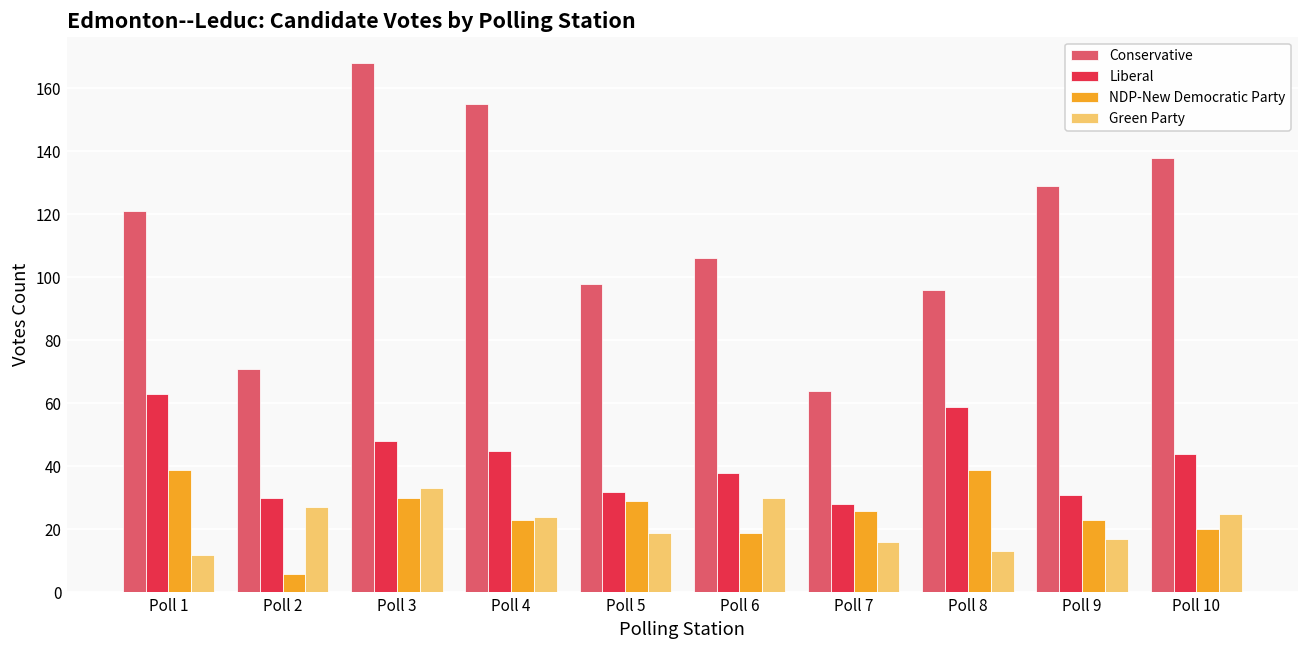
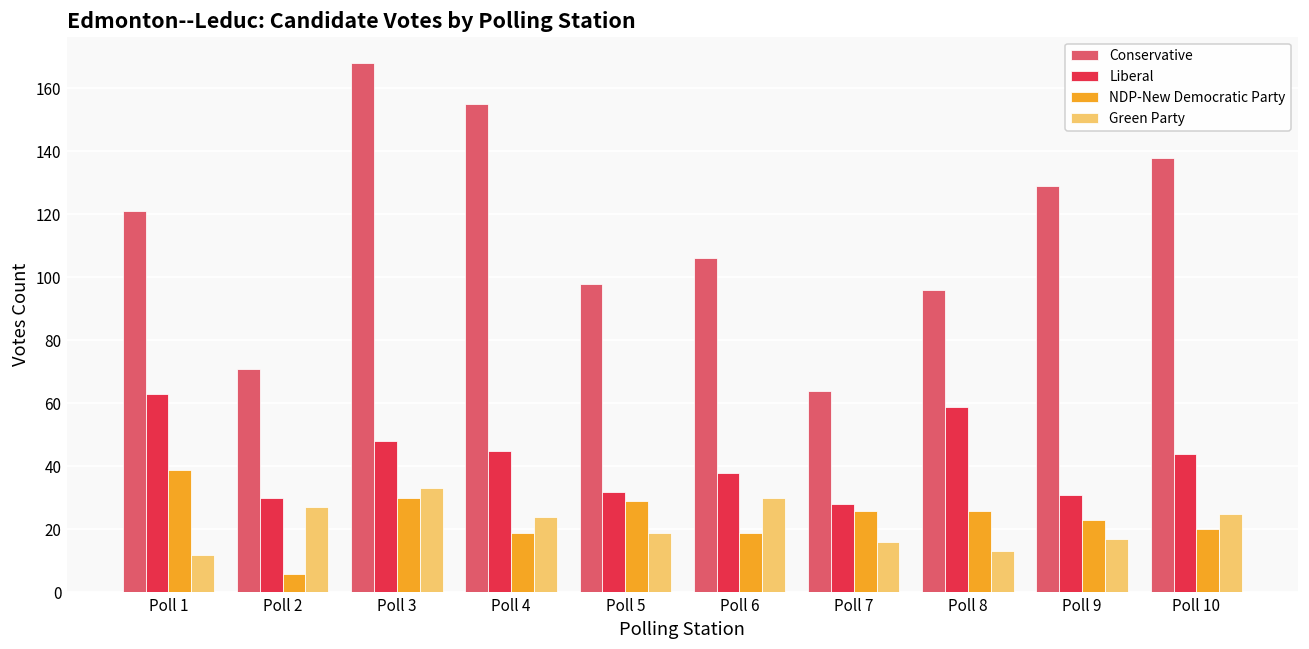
NDP-New Democratic Party, Poll 4: 23 -> 19
NDP-New Democratic Party, Poll 8: 39 -> 26
